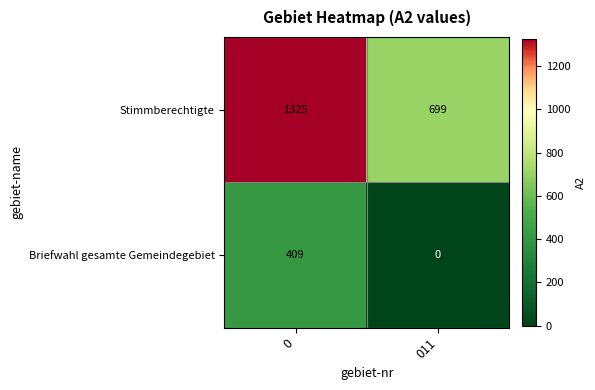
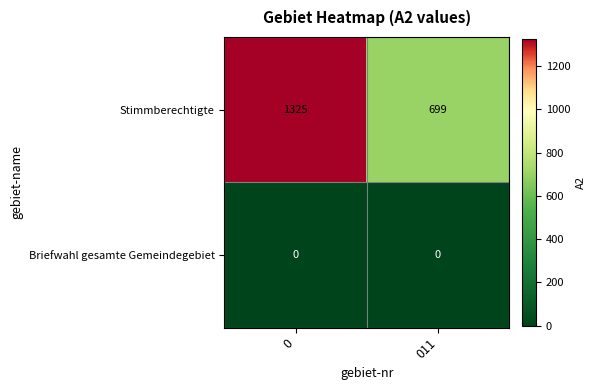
Briefwahl gesamte Gemeindegebiet, 0: 409 -> 0
